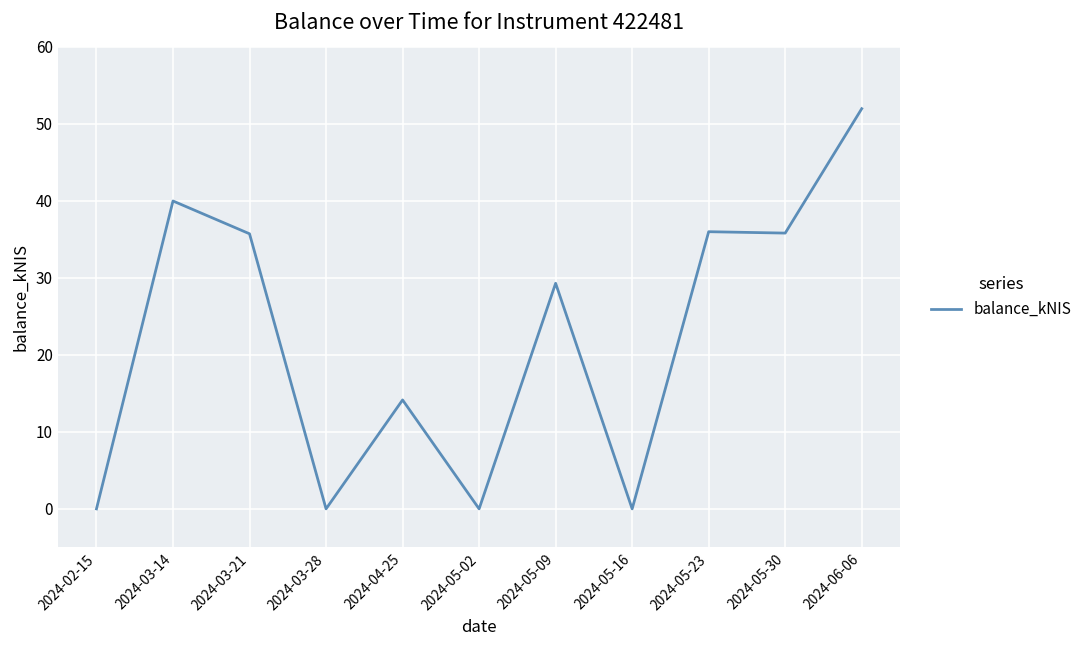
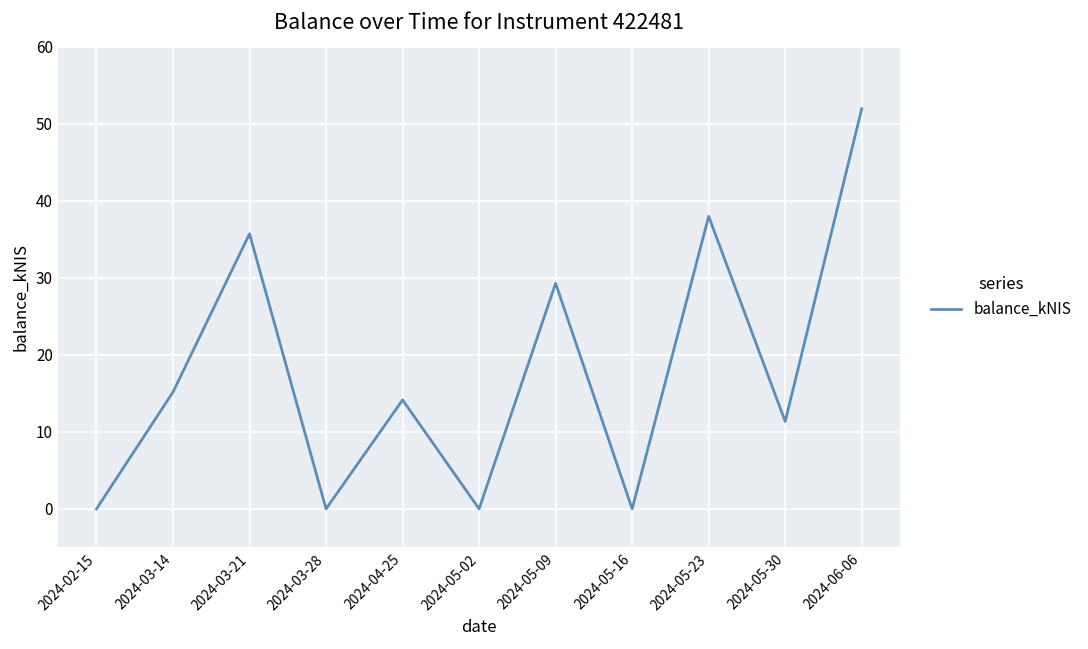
2024-03-14: 40 -> 15
2024-05-23: 36 -> 38
2024-05-30: 36 -> 11
